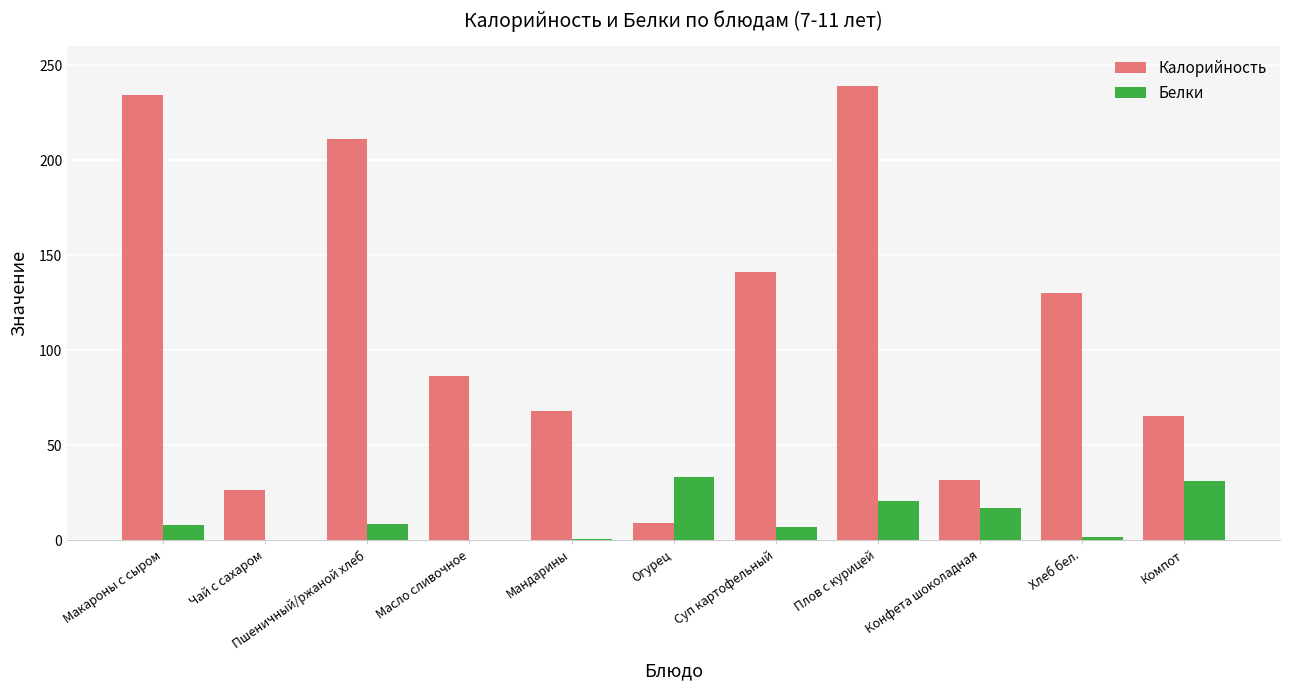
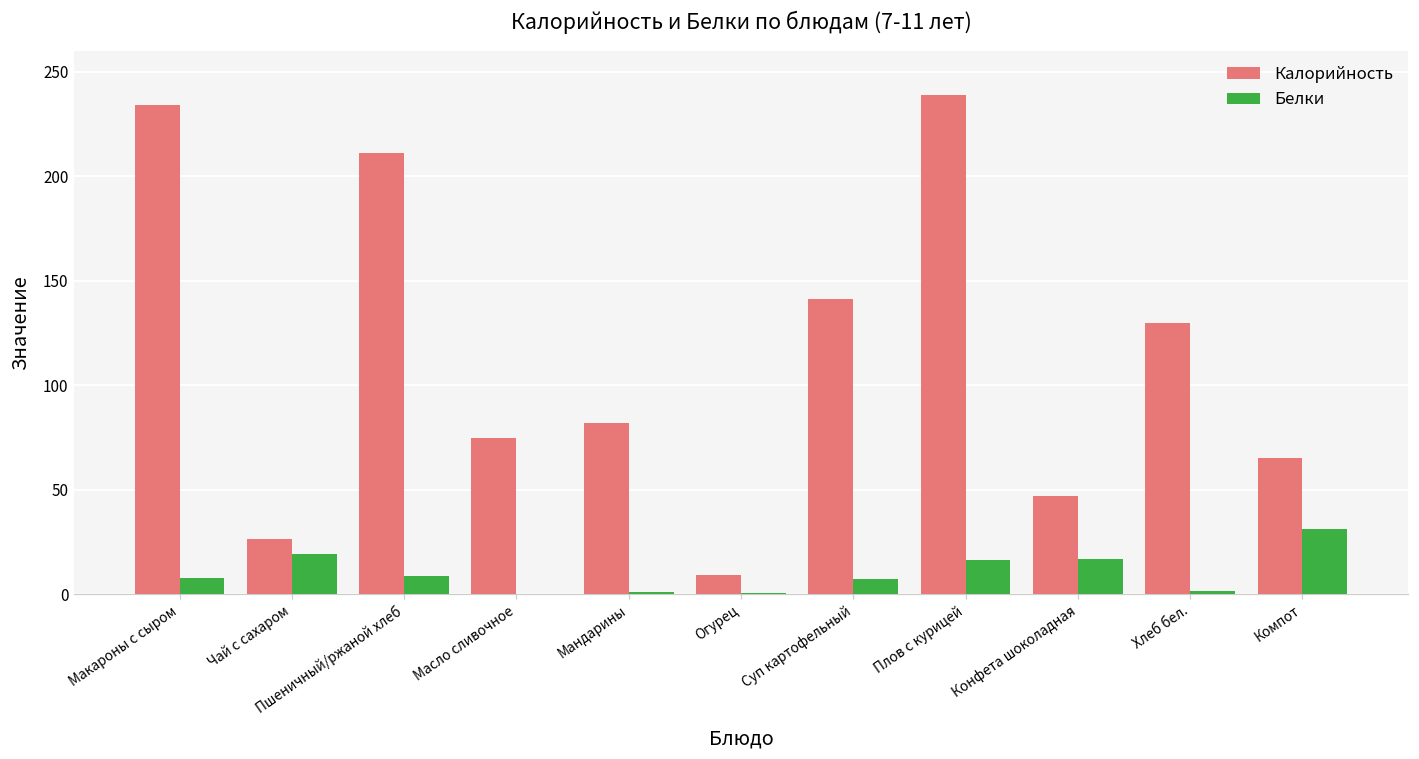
Белки, Чай с сахаром: 0 -> 19
Калорийность, Масло сливочное: 86 -> 75
Калорийность, Мандарины: 68 -> 82
Белки, Огурец: 33 -> 1
Белки, Плов с курицей: 20 -> 16
Калорийность, Конфета шоколадная: 32 -> 47
